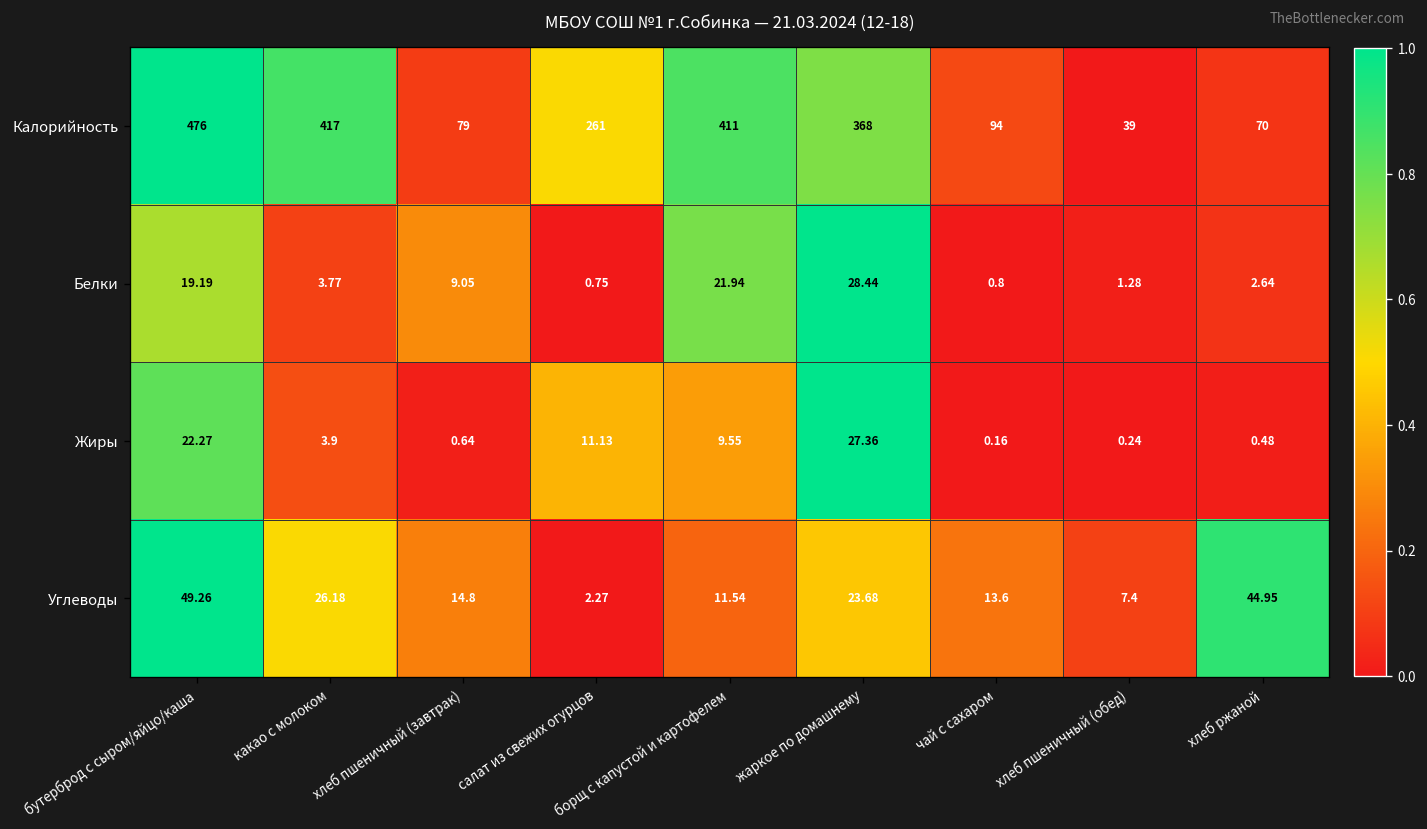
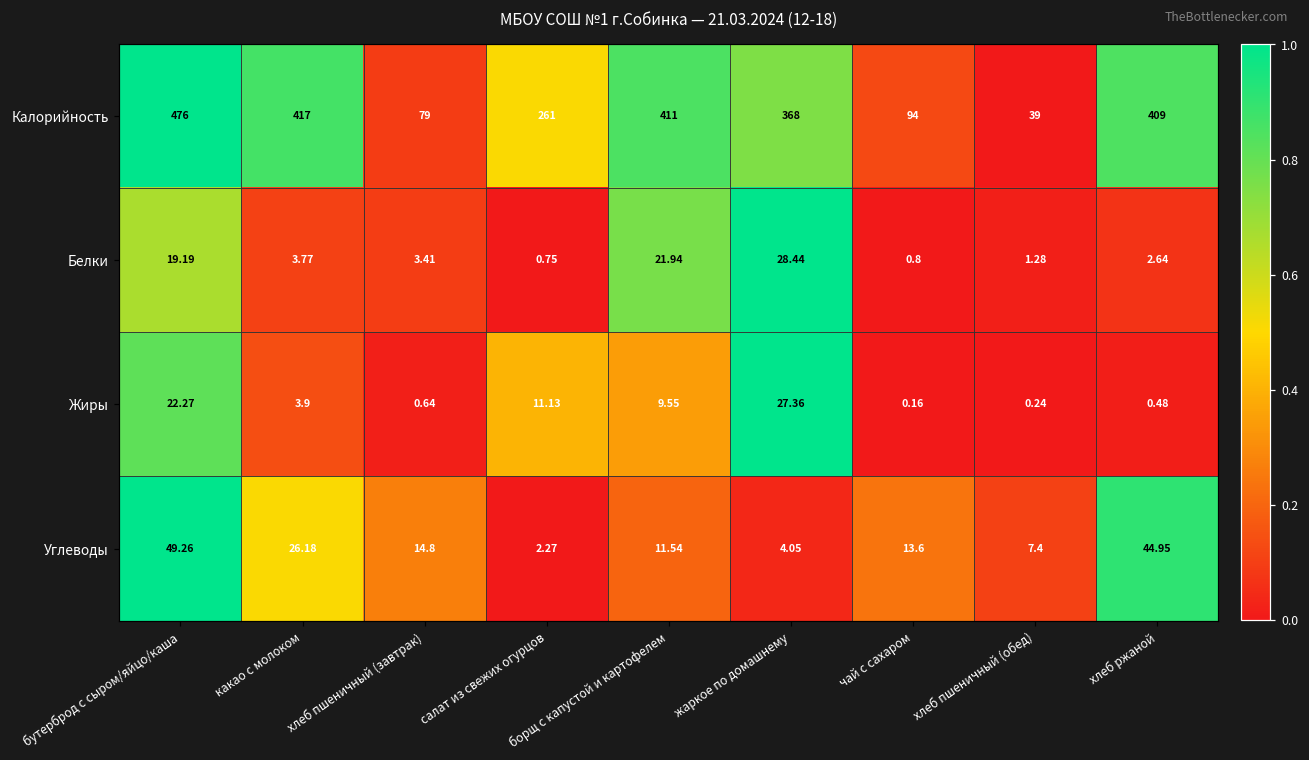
Калорийность, хлеб ржаной: 70 -> 409
Белки, хлеб пшеничный (завтрак): 9.05 -> 3.41
Углеводы, жаркое по домашнему: 23.68 -> 4.05
